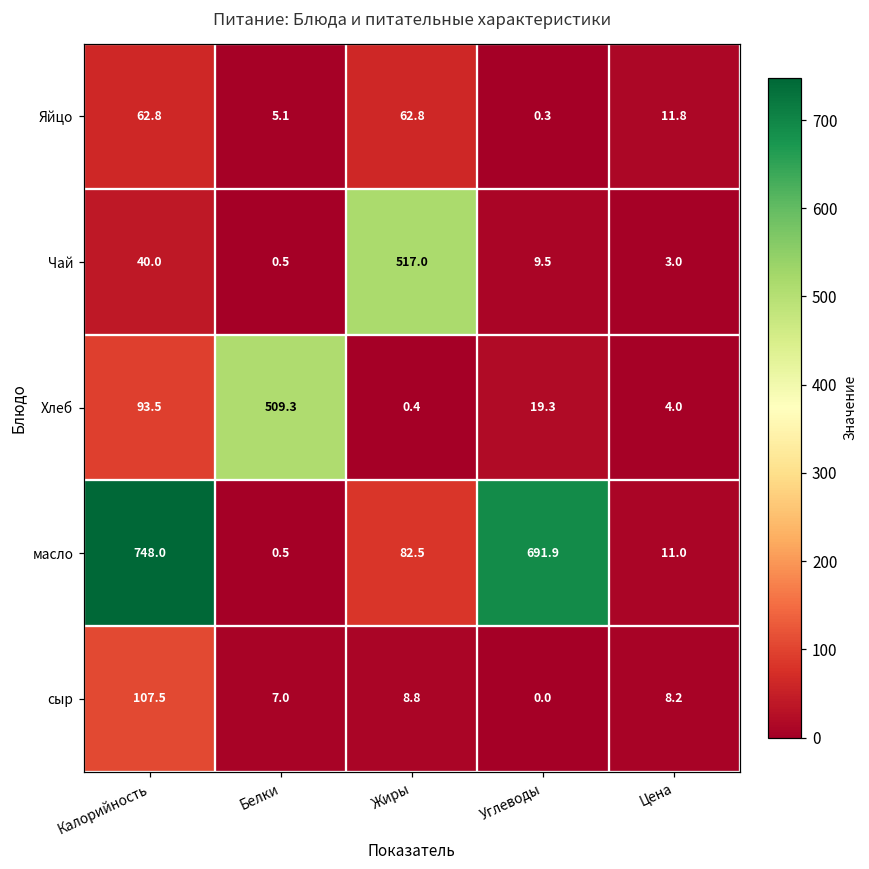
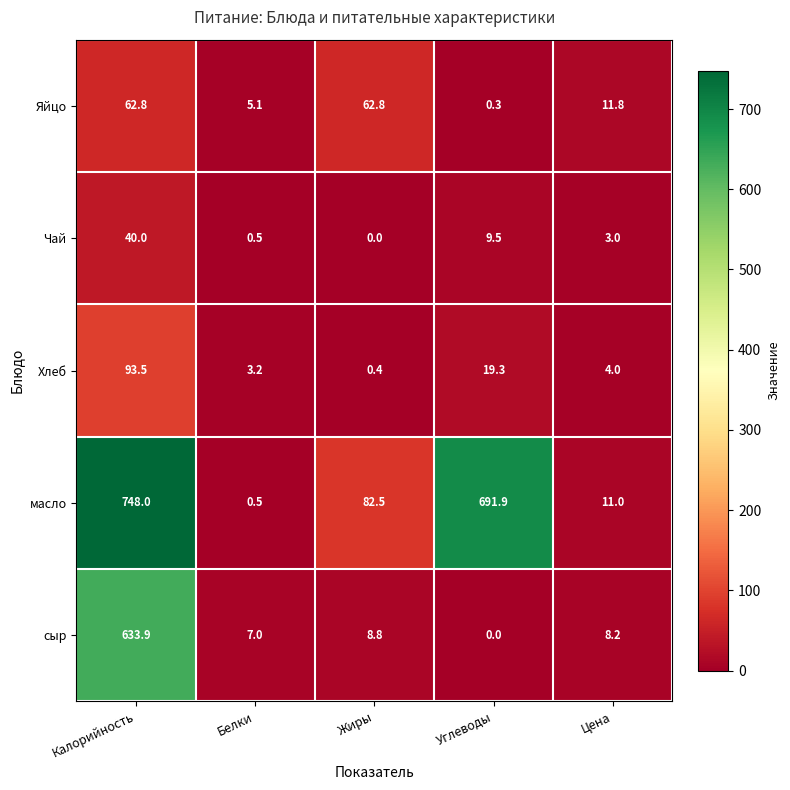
Чай, Жиры: 517.0 -> 0.0
Хлеб, Белки: 509.3 -> 3.2
сыр, Калорийность: 107.5 -> 633.9
